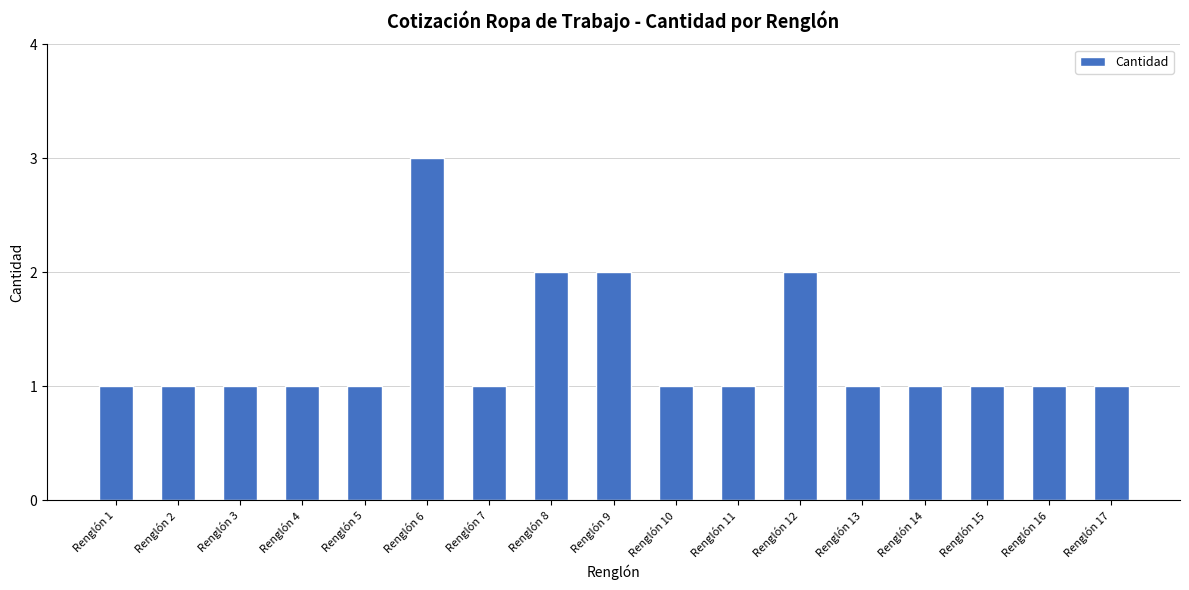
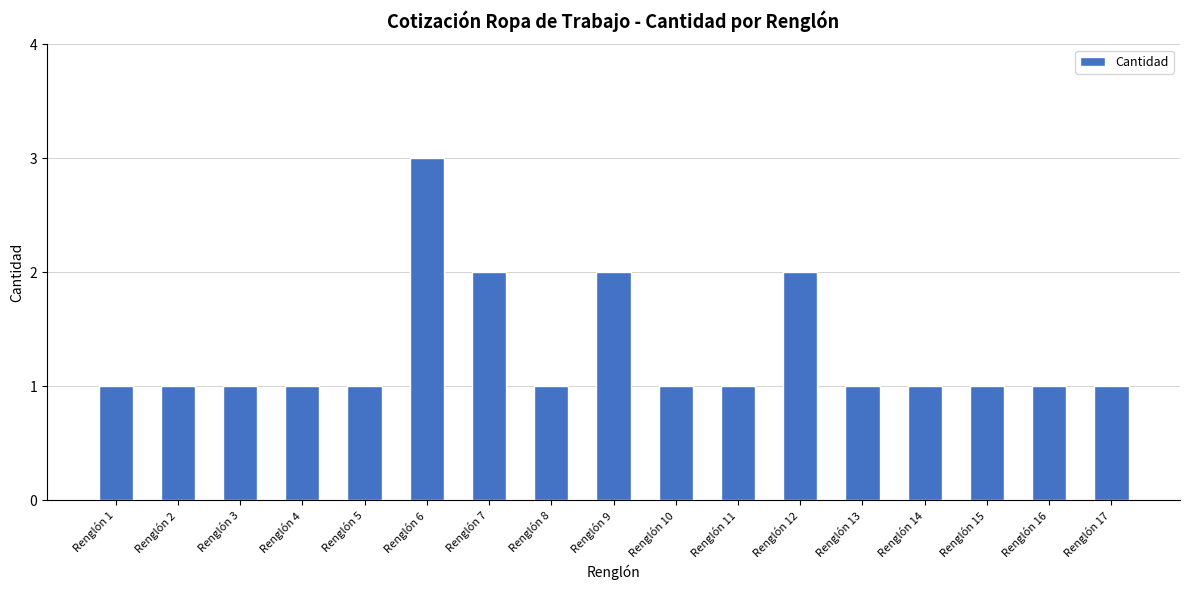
Renglón 7: 1 -> 2
Renglón 8: 2 -> 1
